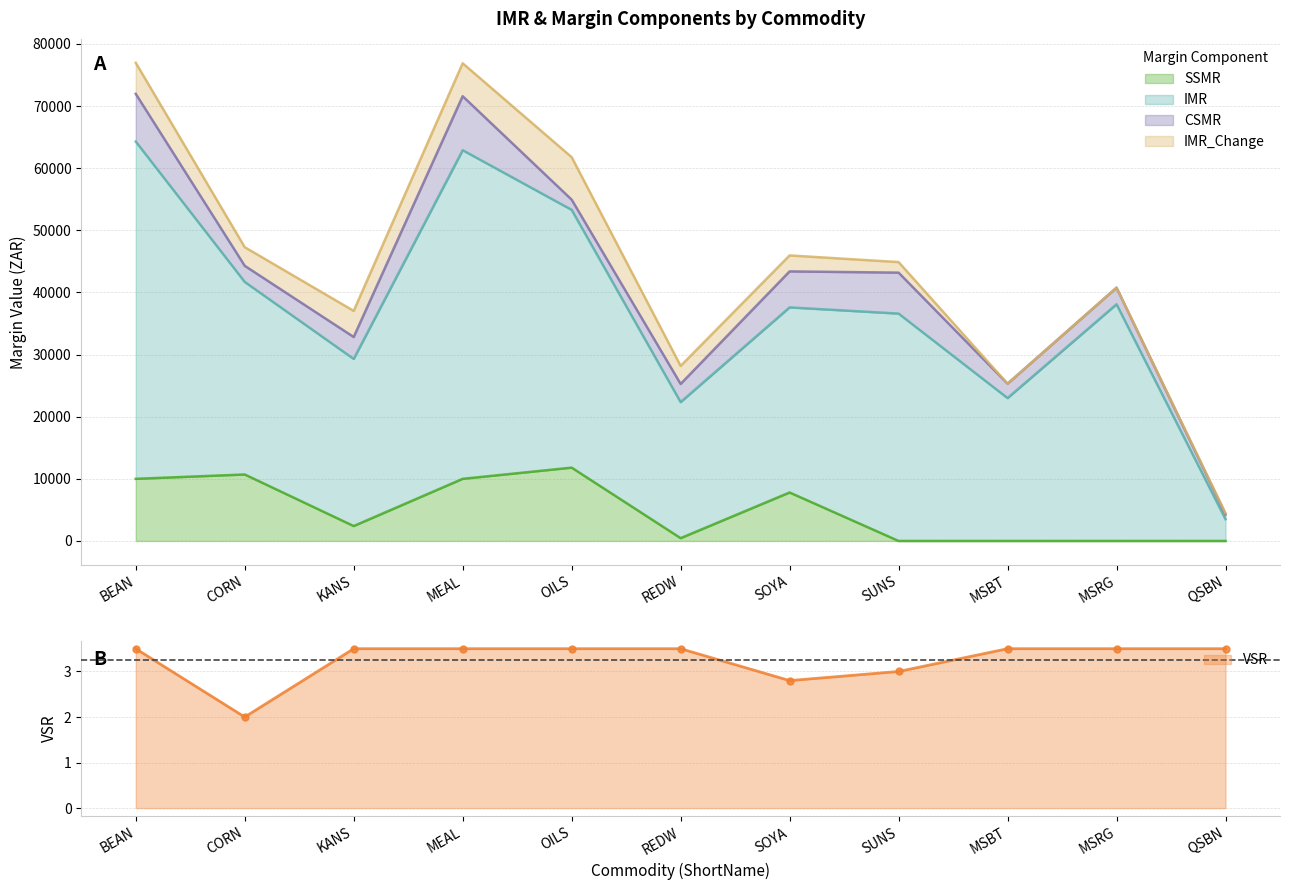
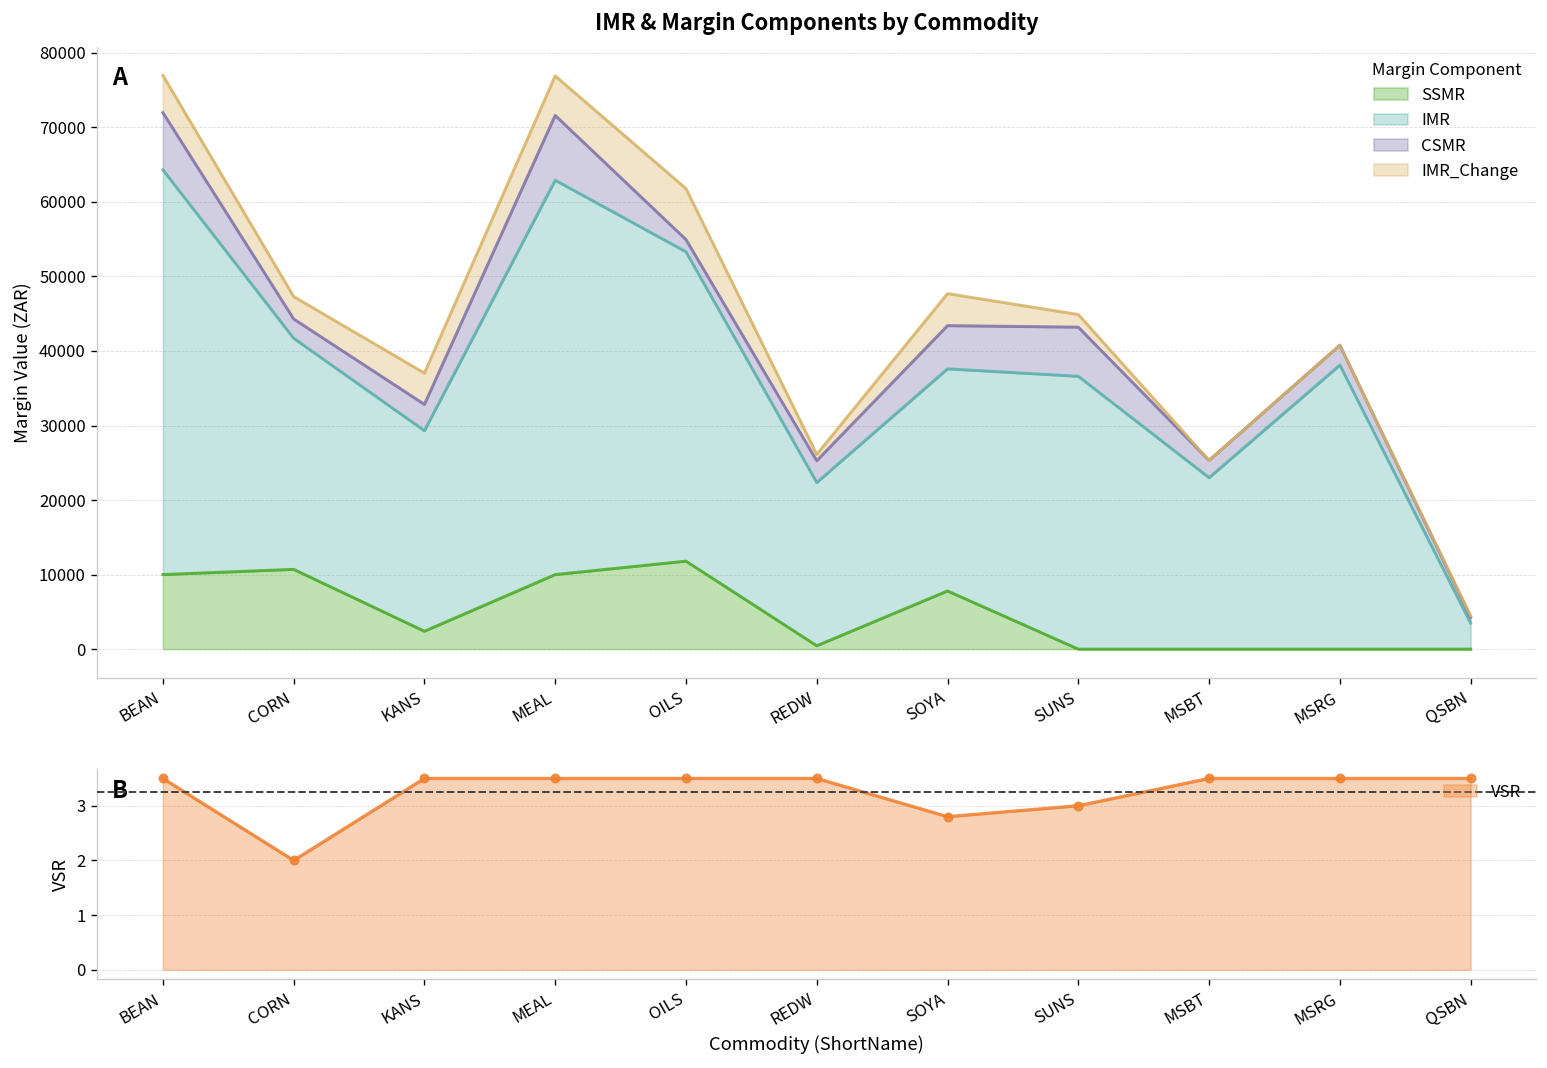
IMR & Margin Components by Commodity, IMR_Change, REDW: 3000 -> 1000
IMR & Margin Components by Commodity, IMR_Change, SOYA: 3000 -> 4000
